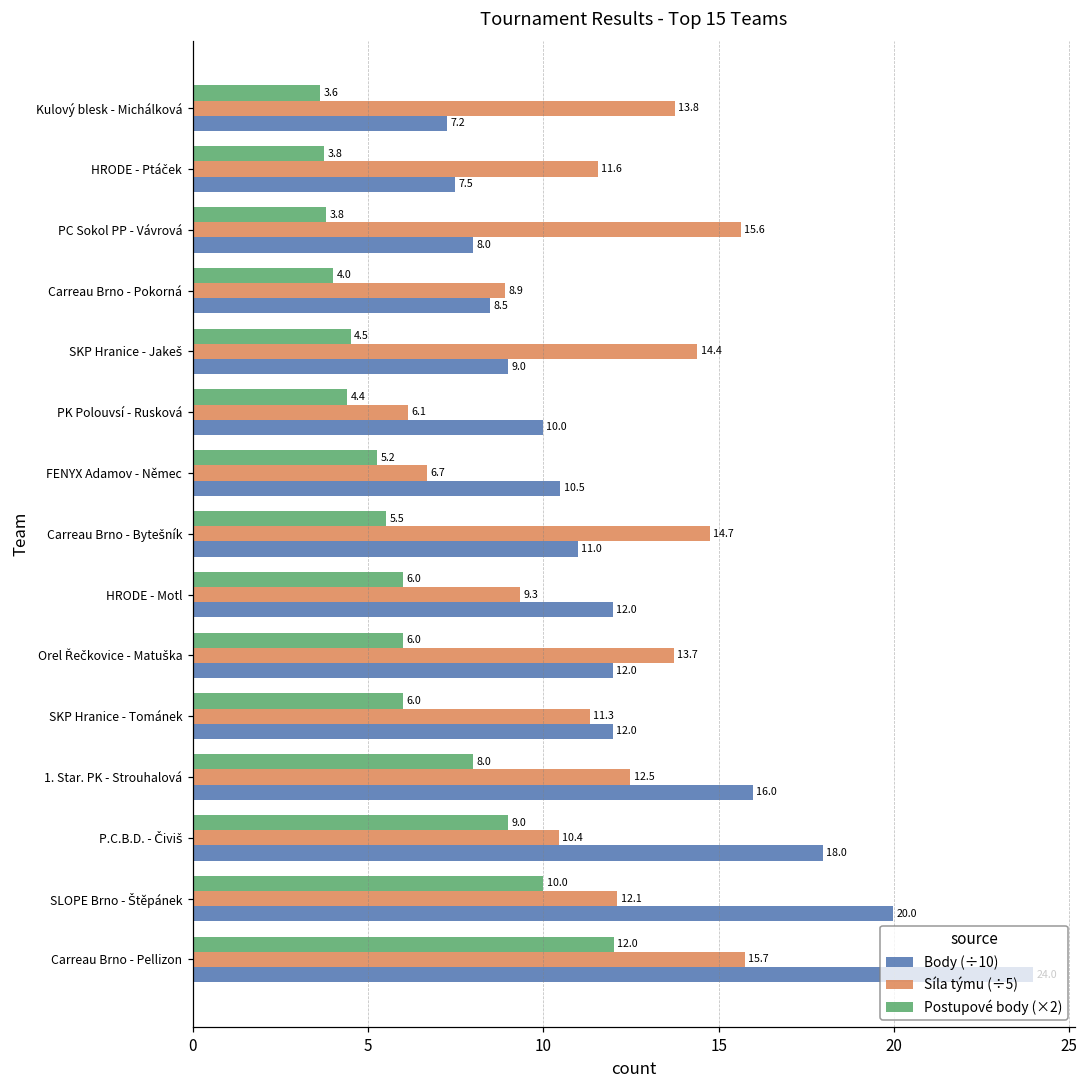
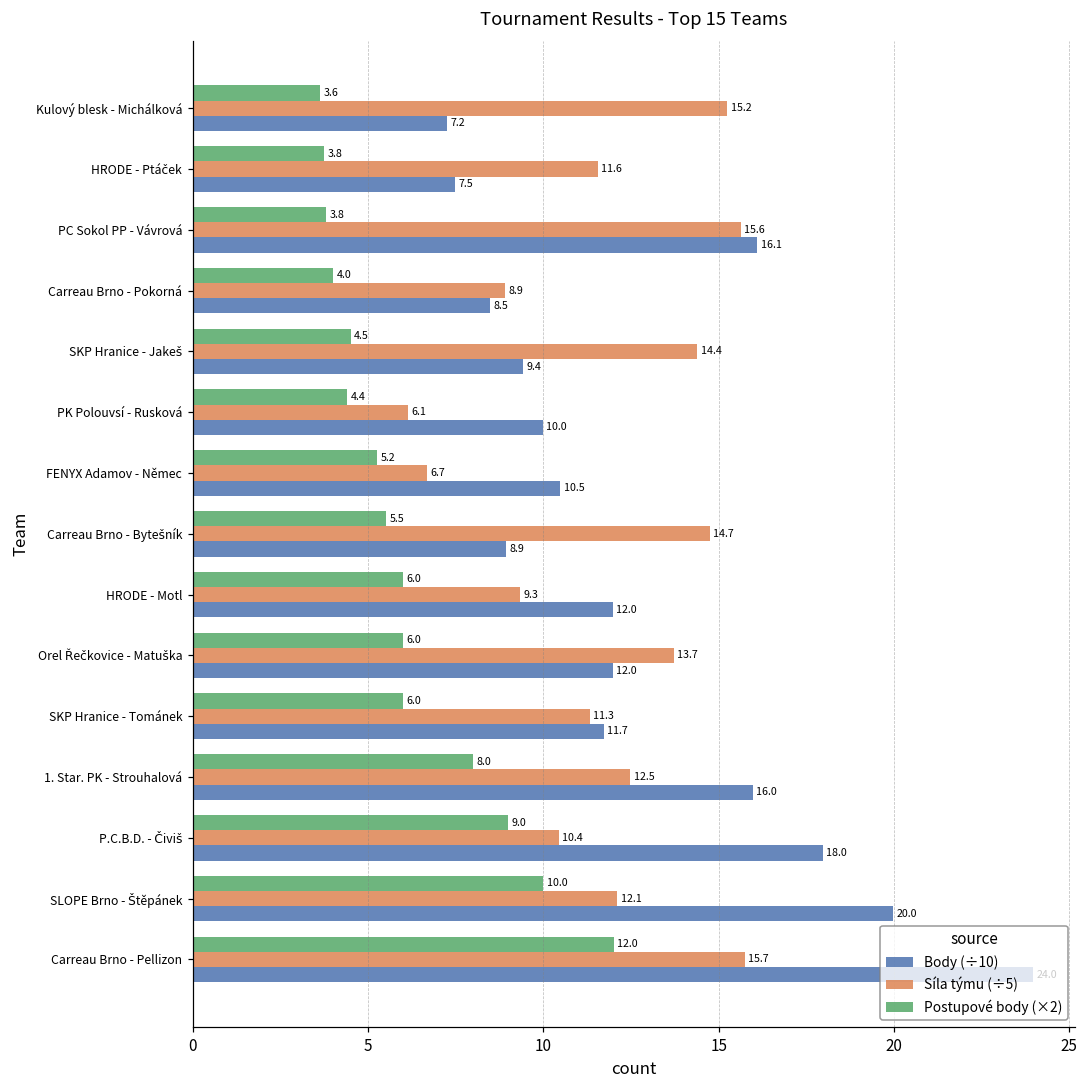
Síla týmu (÷5), Kulový blesk - Michálková: 13.8 -> 15.2
Body (÷10), PC Sokol PP - Vávrová: 8.0 -> 16.1
Body (÷10), SKP Hranice - Jakeš: 9.0 -> 9.4
Body (÷10), Carreau Brno - Bytešník: 11.0 -> 8.9
Body (÷10), SKP Hranice - Tománek: 12.0 -> 11.7
